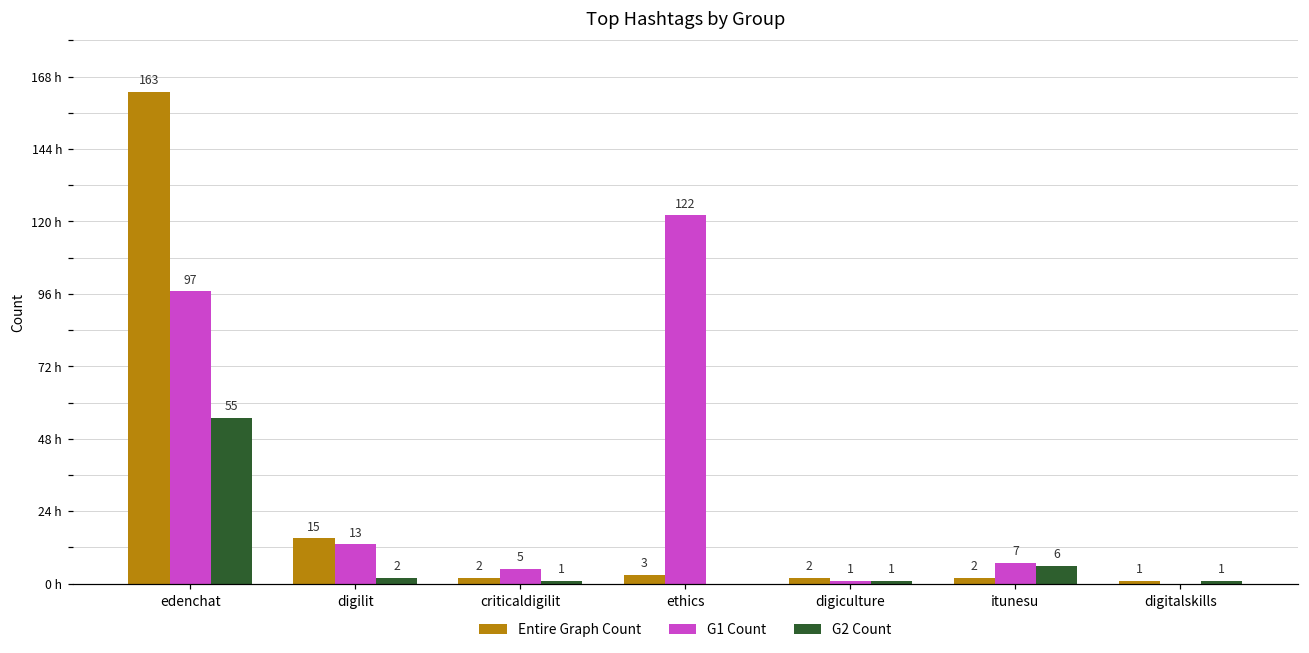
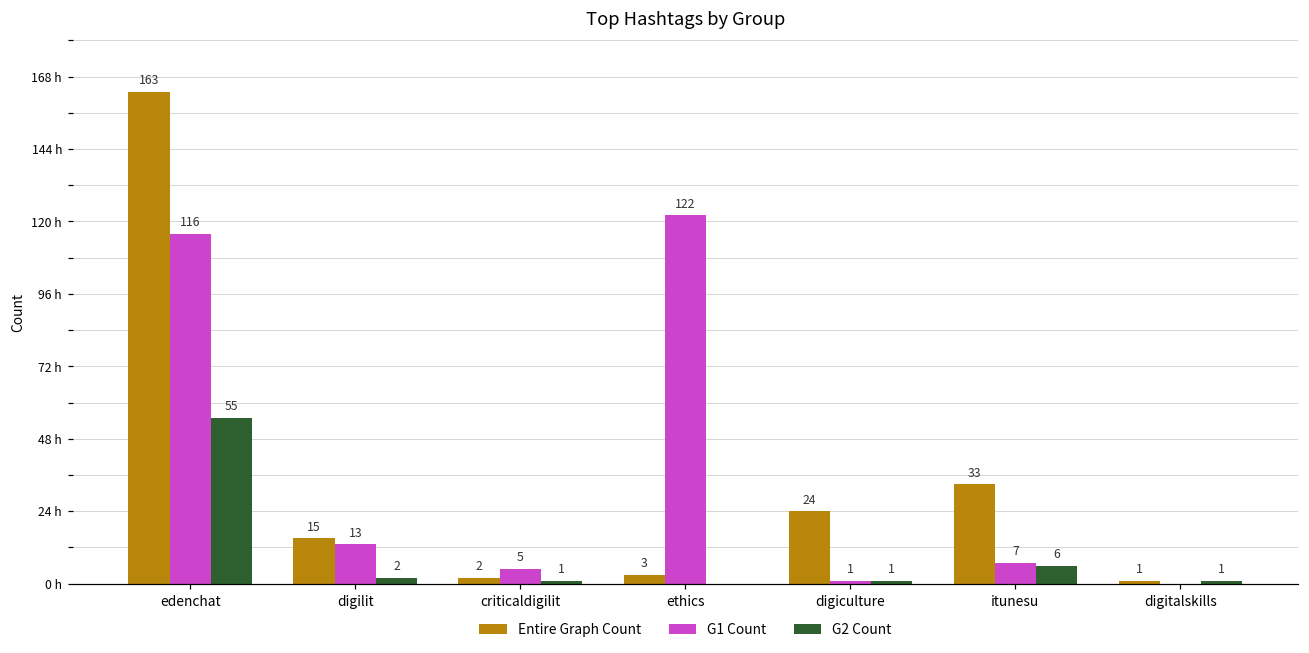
G1 Count, edenchat: 97 -> 116
Entire Graph Count, digiculture: 2 -> 24
Entire Graph Count, itunesu: 2 -> 33
